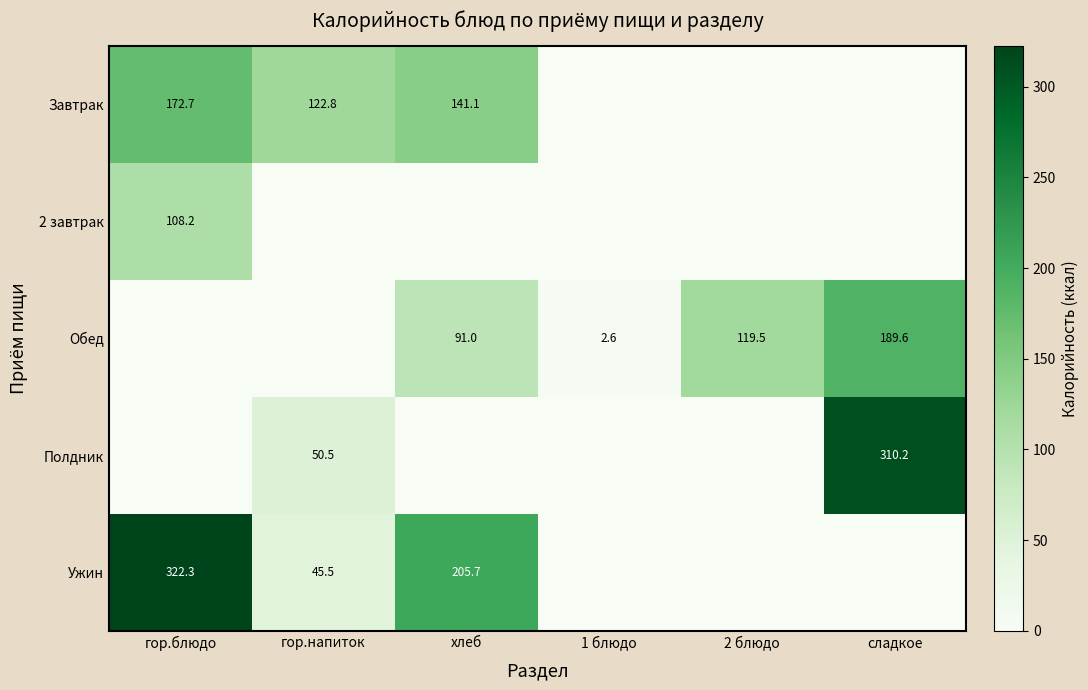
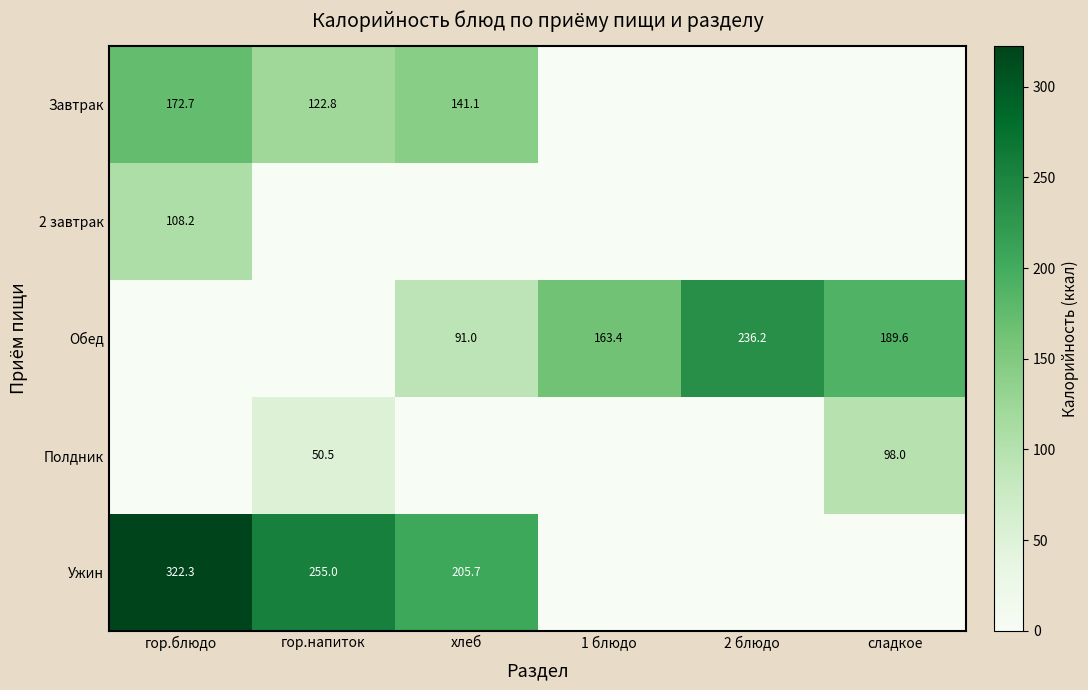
Обед, 1 блюдо: 2.6 -> 163.4
Обед, 2 блюдо: 119.5 -> 236.2
Полдник, сладкое: 310.2 -> 98.0
Ужин, гор.напиток: 45.5 -> 255.0
